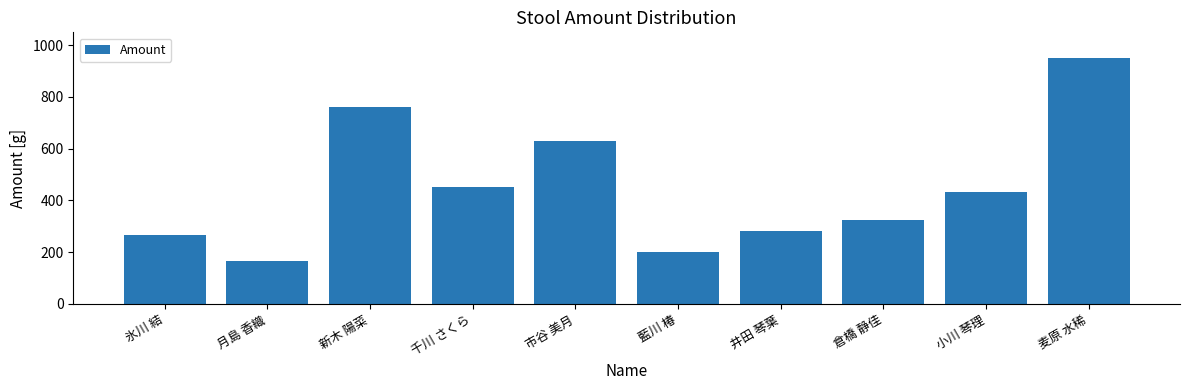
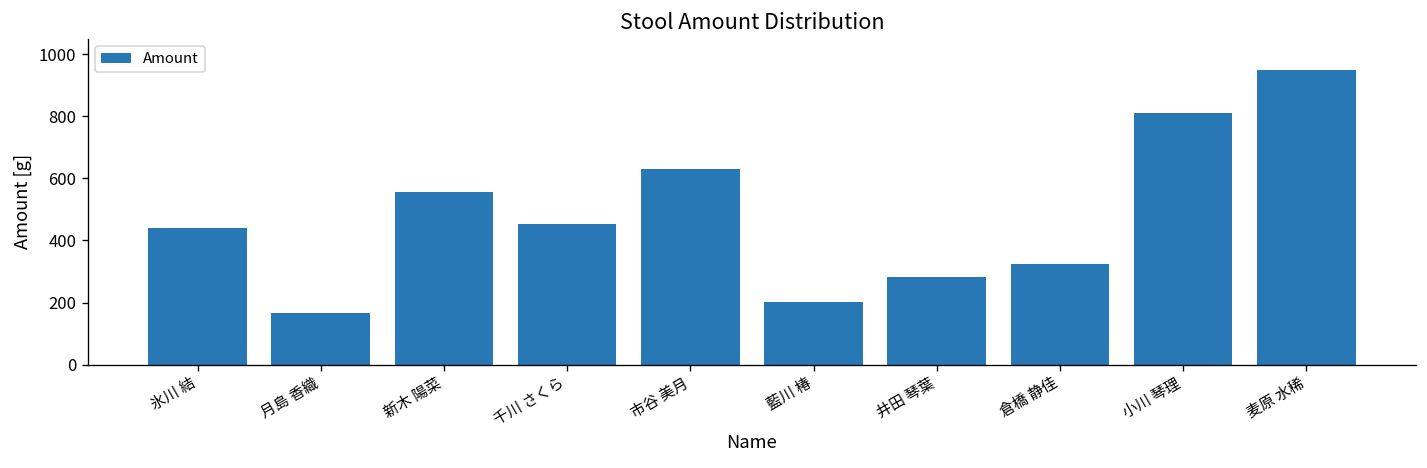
氷川 結: 270 -> 440
新木 陽菜: 760 -> 560
小川 琴理: 430 -> 810
